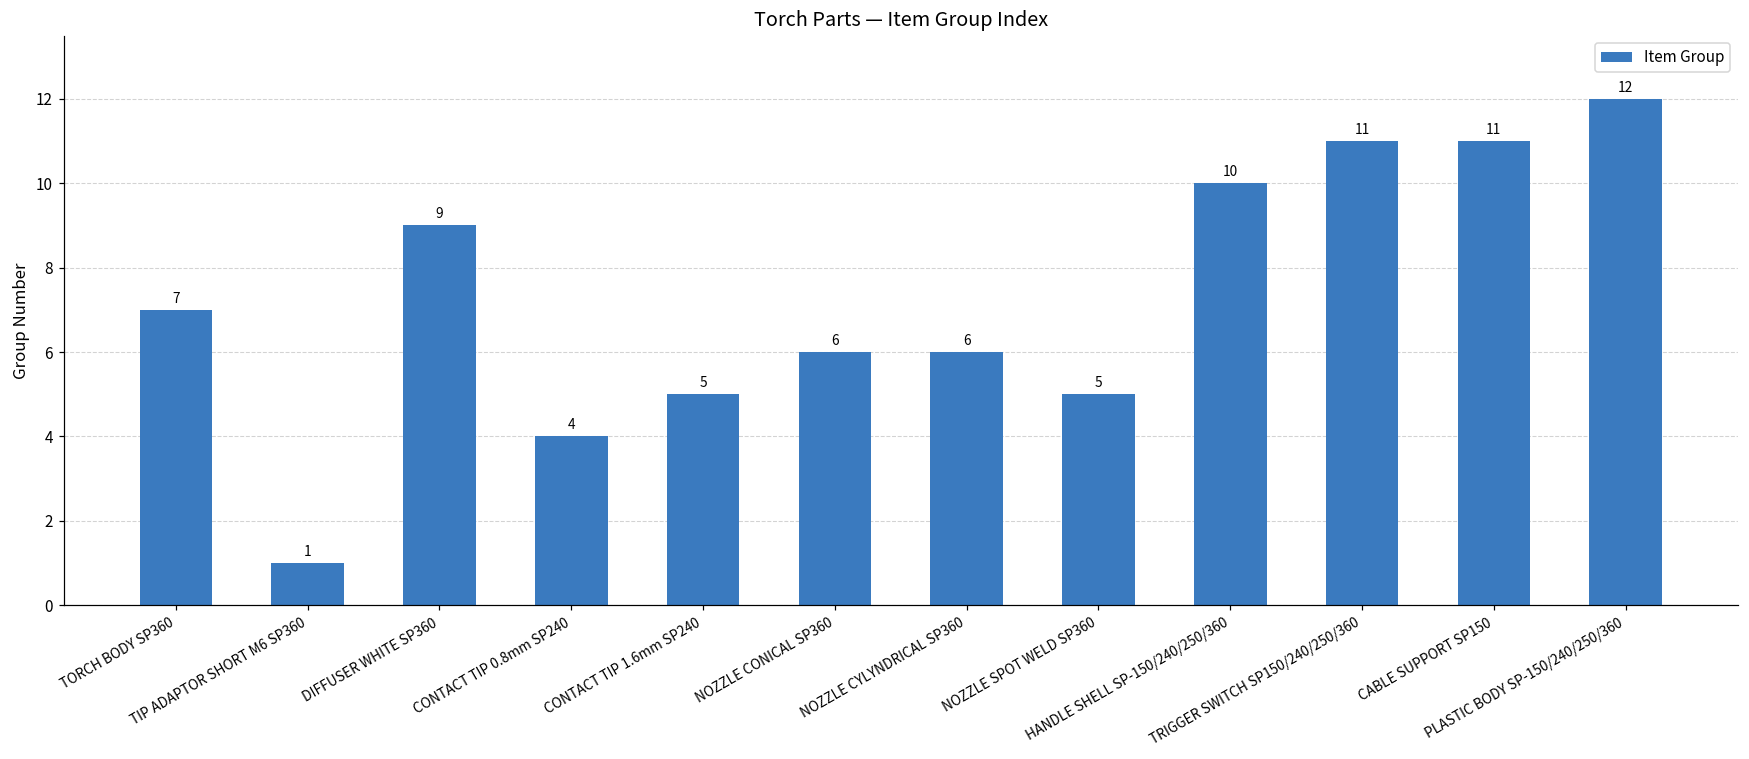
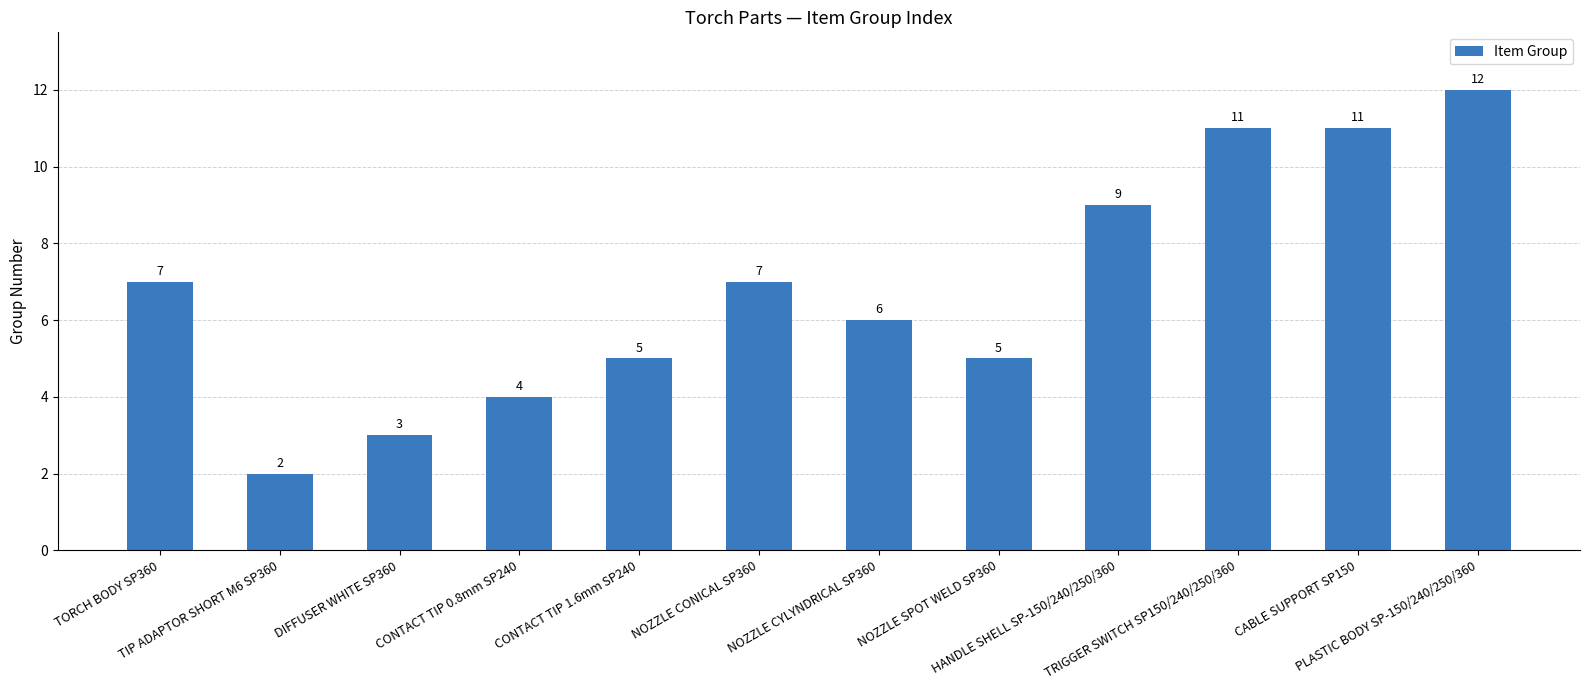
TIP ADAPTOR SHORT M6 SP360: 1 -> 2
DIFFUSER WHITE SP360: 9 -> 3
NOZZLE CONICAL SP360: 6 -> 7
HANDLE SHELL SP-150/240/250/360: 10 -> 9
